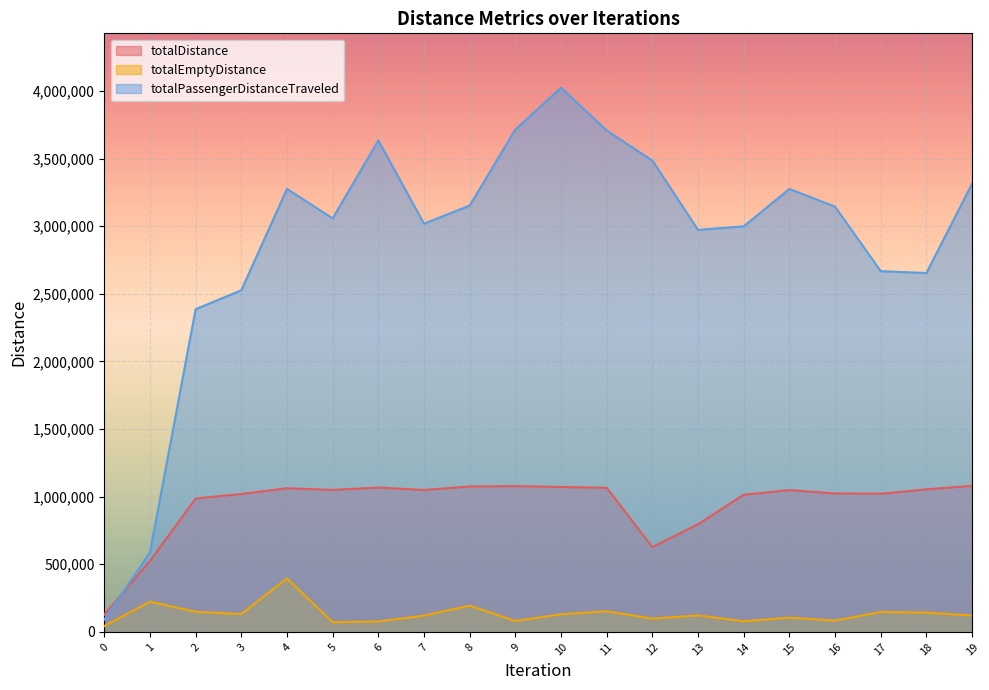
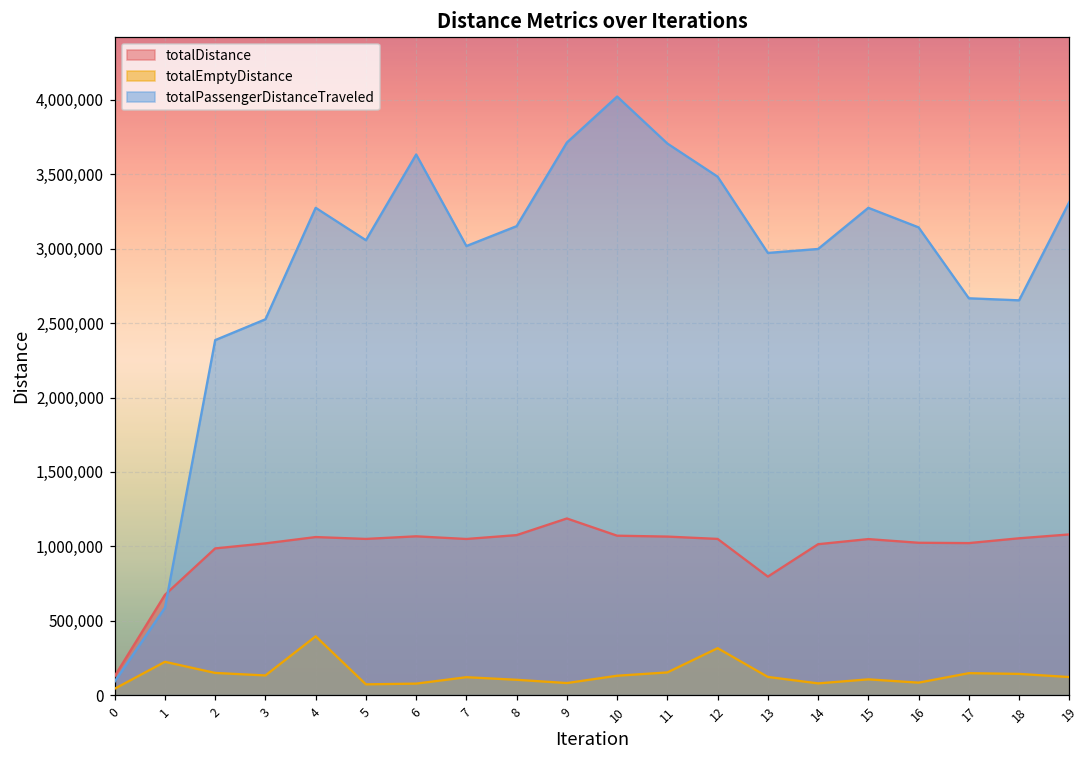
totalDistance, 1: 520,000 -> 670,000
totalEmptyDistance, 8: 190,000 -> 100,000
totalDistance, 9: 1,080,000 -> 1,190,000
totalDistance, 12: 630,000 -> 1,050,000
totalEmptyDistance, 12: 100,000 -> 320,000
